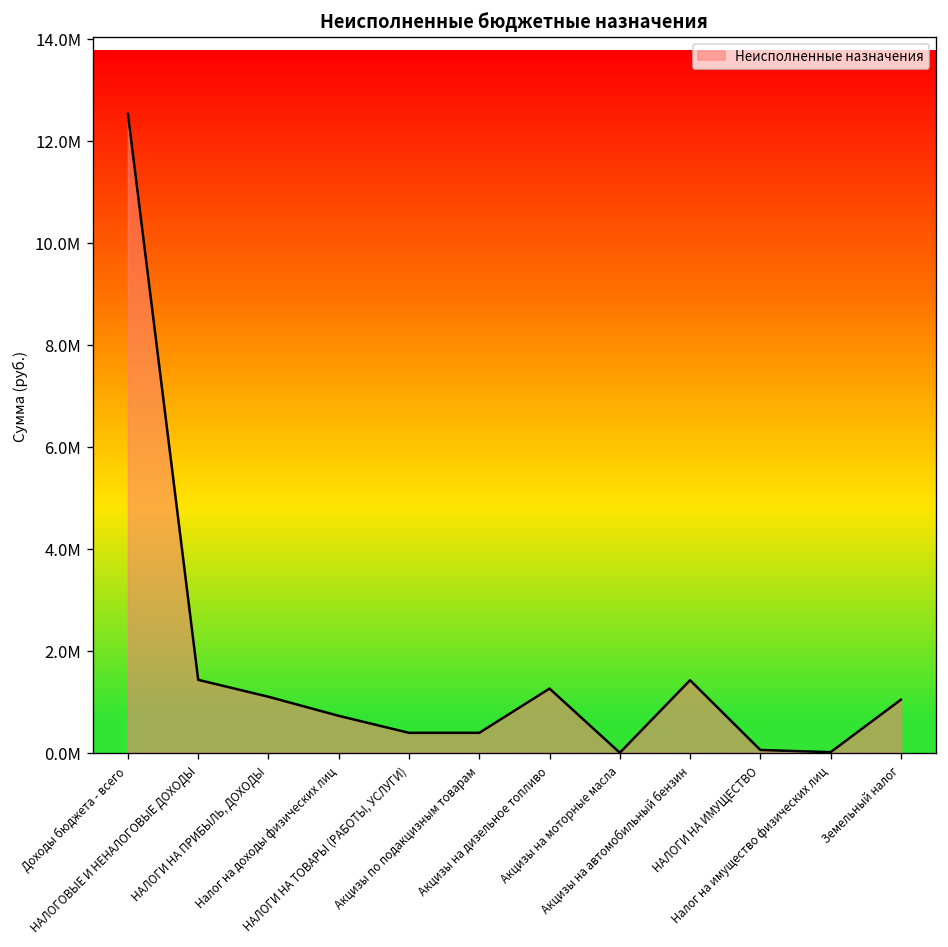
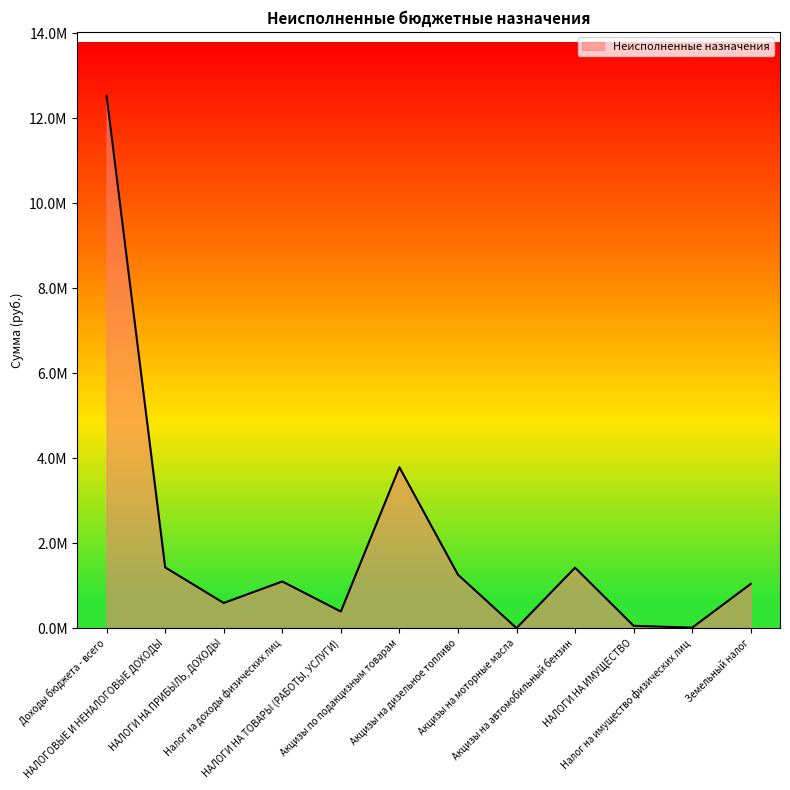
НАЛОГИ НА ПРИБЫЛЬ, ДОХОДЫ: 1100000 -> 600000
Налог на доходы физических лиц: 700000 -> 1100000
Акцизы по подакцизным товарам: 400000 -> 3800000
